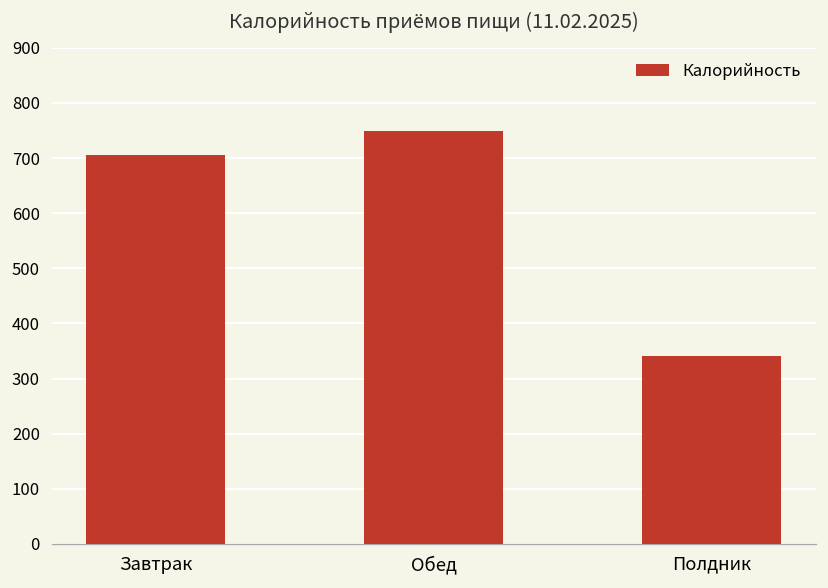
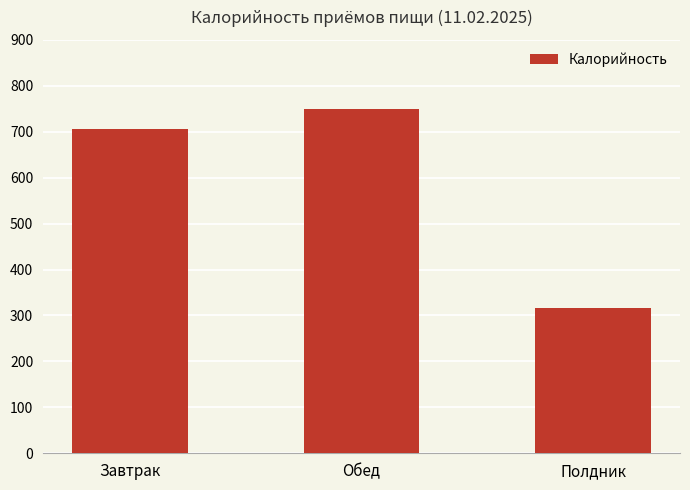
Полдник: 340 -> 320
